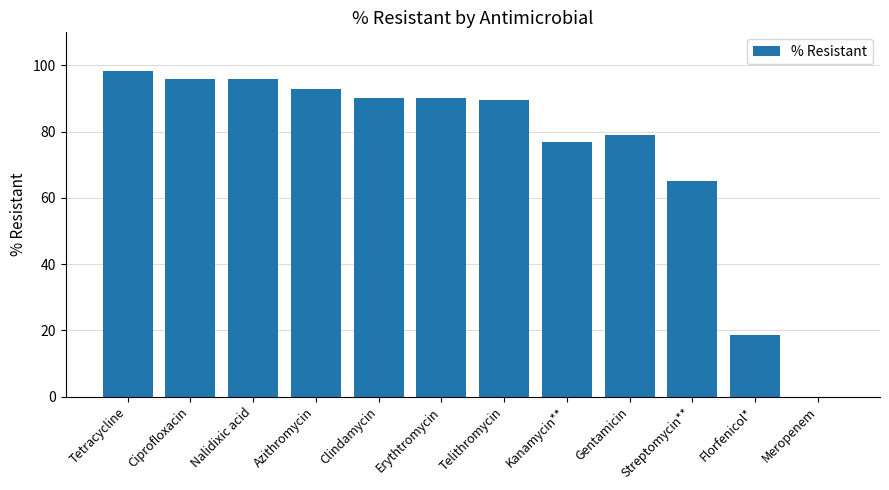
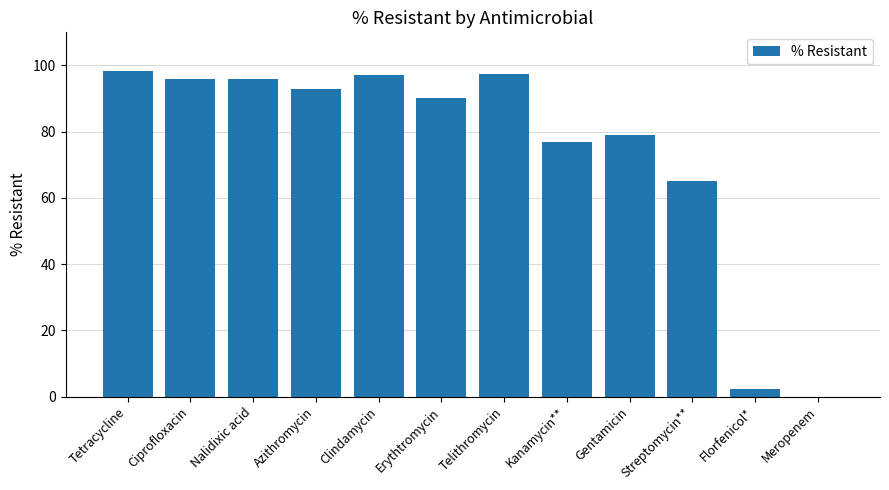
Clindamycin: 90 -> 97
Telithromycin: 90 -> 97
Florfenicol*: 19 -> 2
